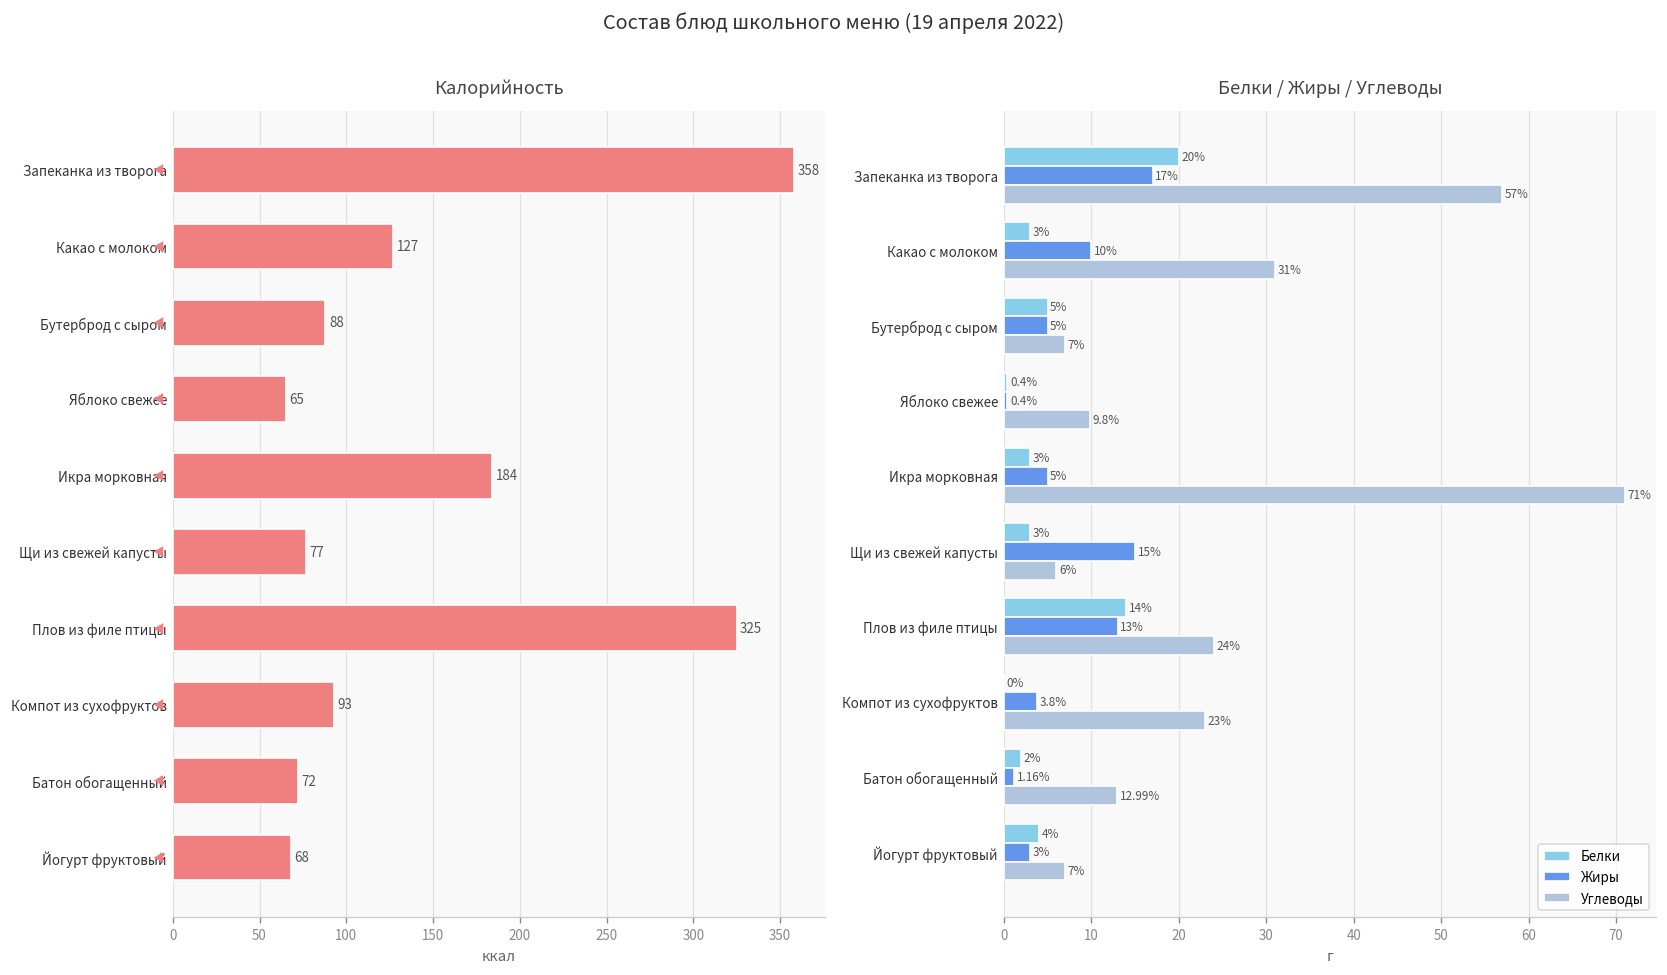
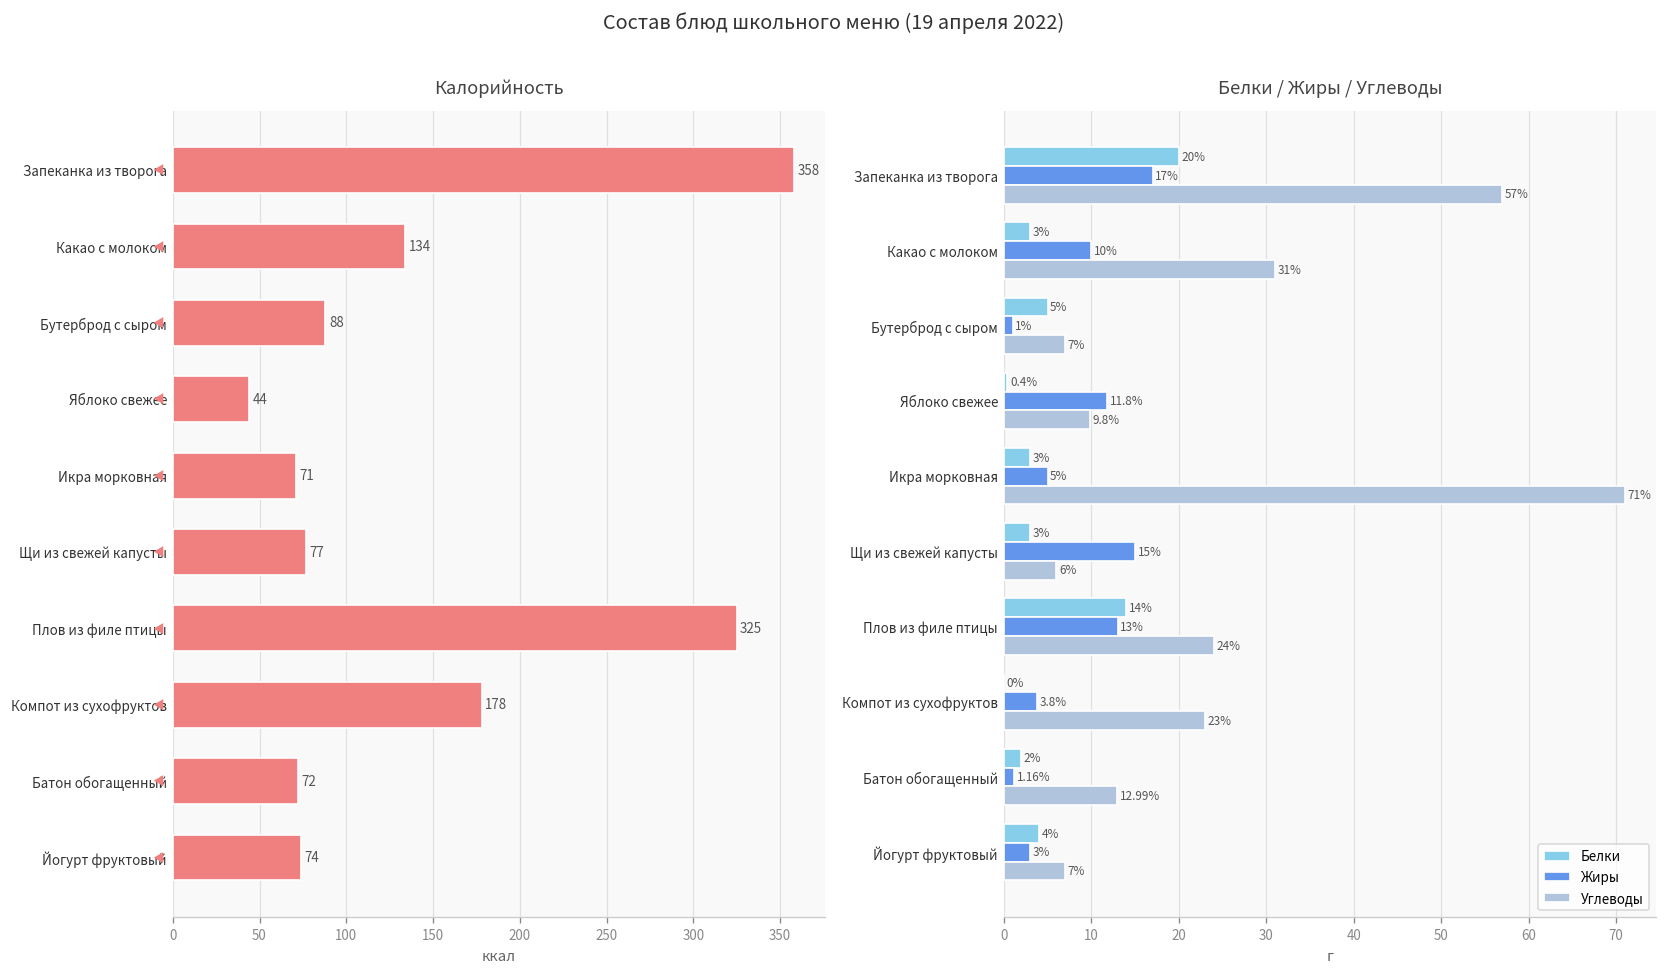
Калорийность, Какао с молоком: 127 -> 134
Калорийность, Яблоко свежее: 65 -> 44
Калорийность, Икра морковная: 184 -> 71
Калорийность, Компот из сухофруктов: 93 -> 178
Калорийность, Йогурт фруктовый: 68 -> 74
Белки / Жиры / Углеводы, Жиры, Бутерброд с сыром: 5% -> 1%
Белки / Жиры / Углеводы, Жиры, Яблоко свежее: 0.4% -> 11.8%
